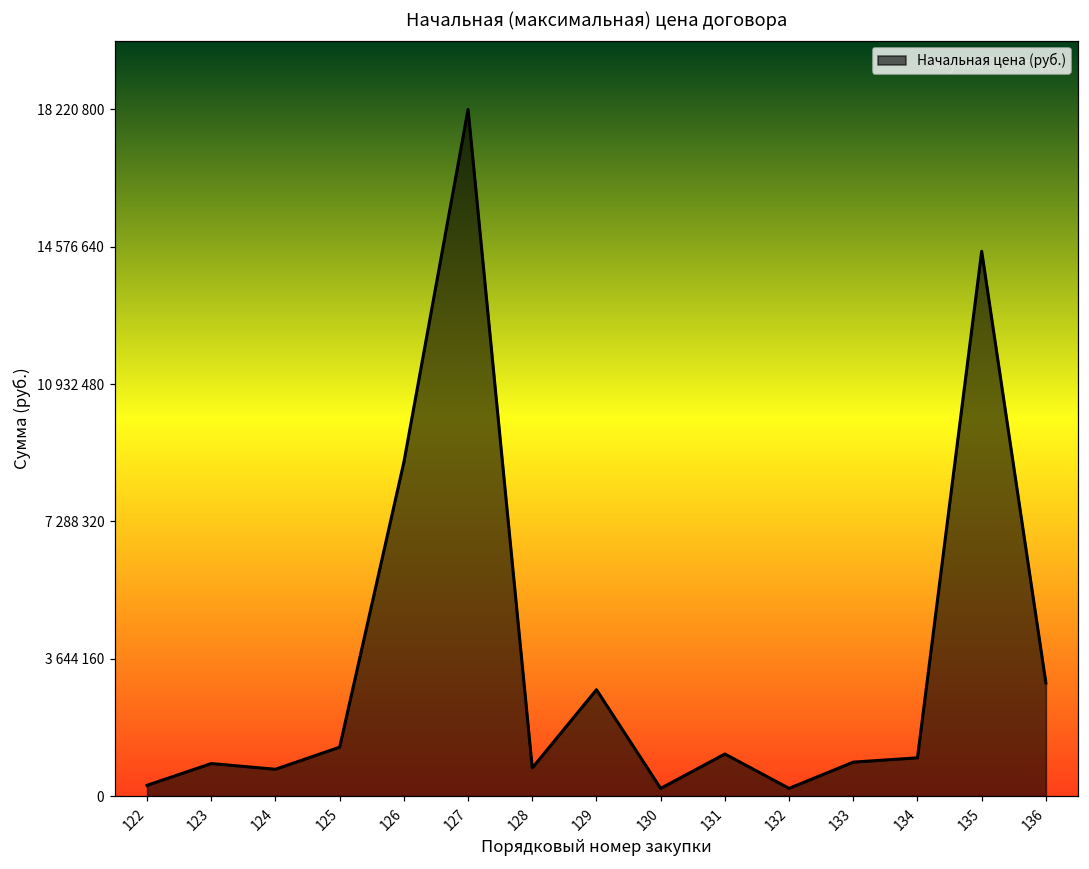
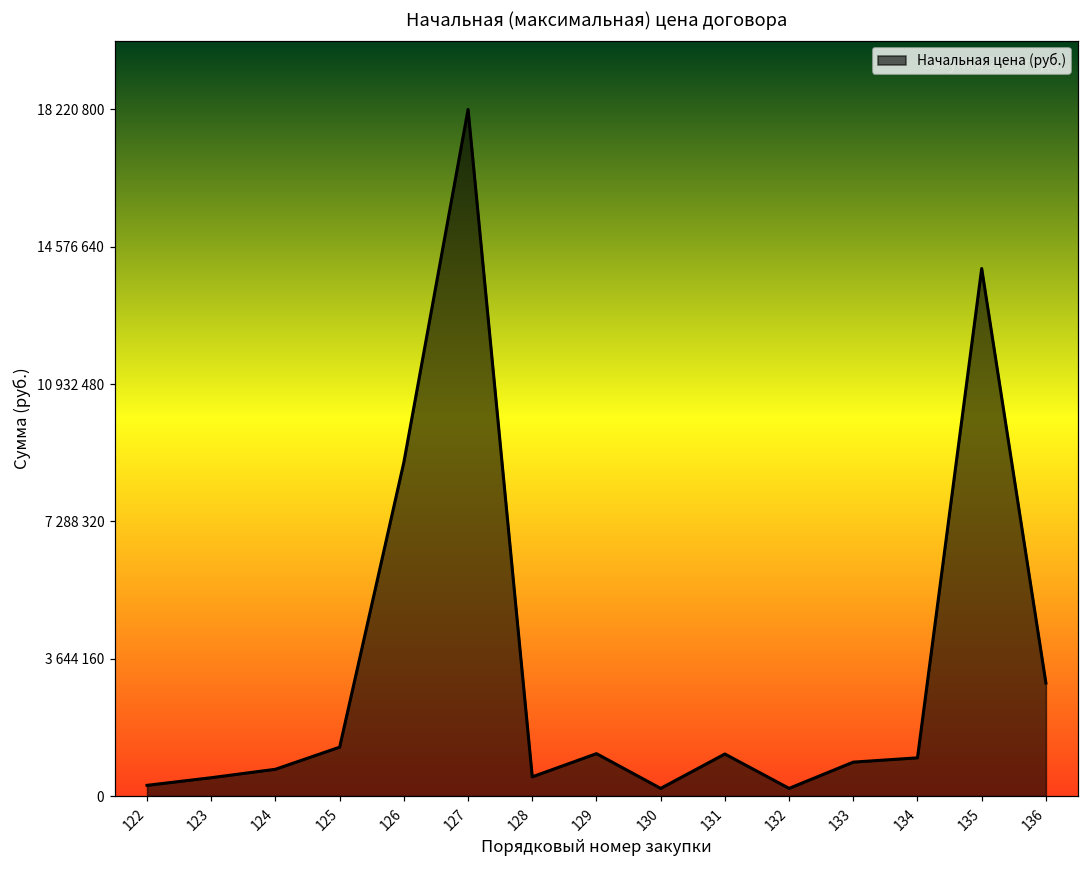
123: 900000 -> 500000
128: 700000 -> 500000
129: 2800000 -> 1100000
135: 14500000 -> 14000000
